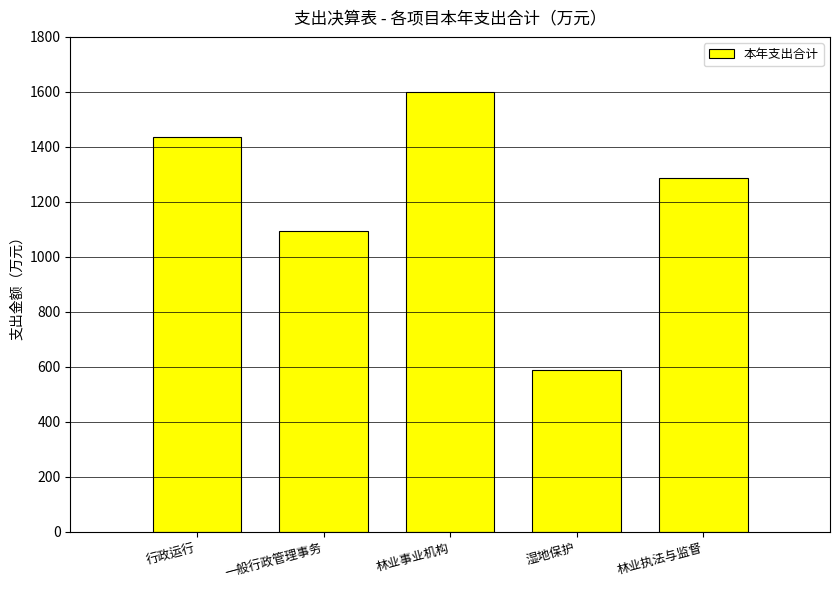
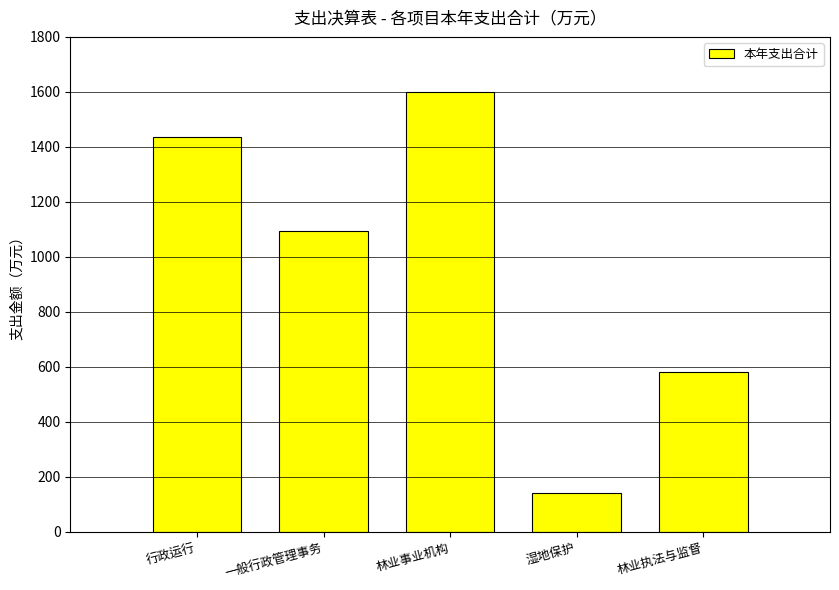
湿地保护: 590 -> 140
林业执法与监督: 1290 -> 580
